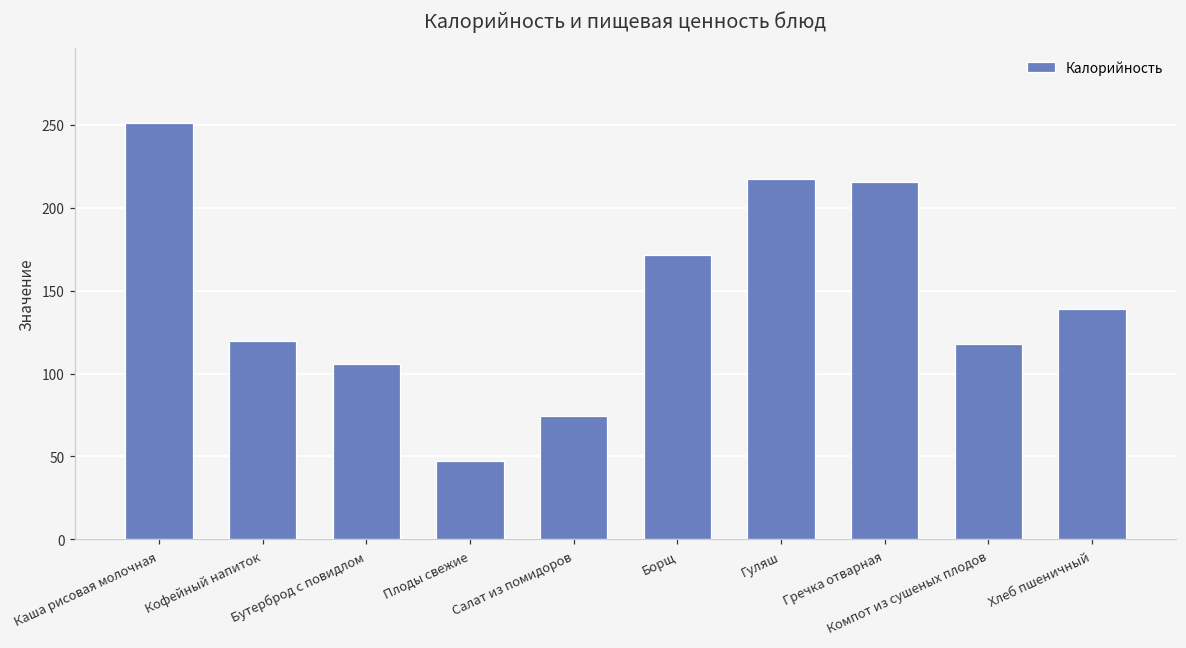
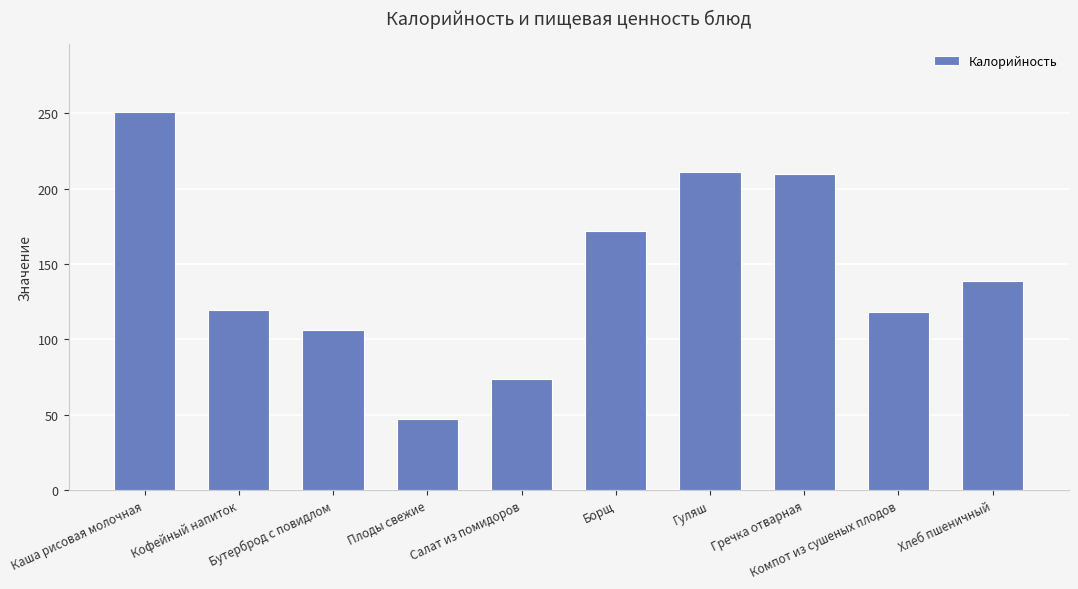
Гуляш: 217 -> 211
Гречка отварная: 216 -> 209
